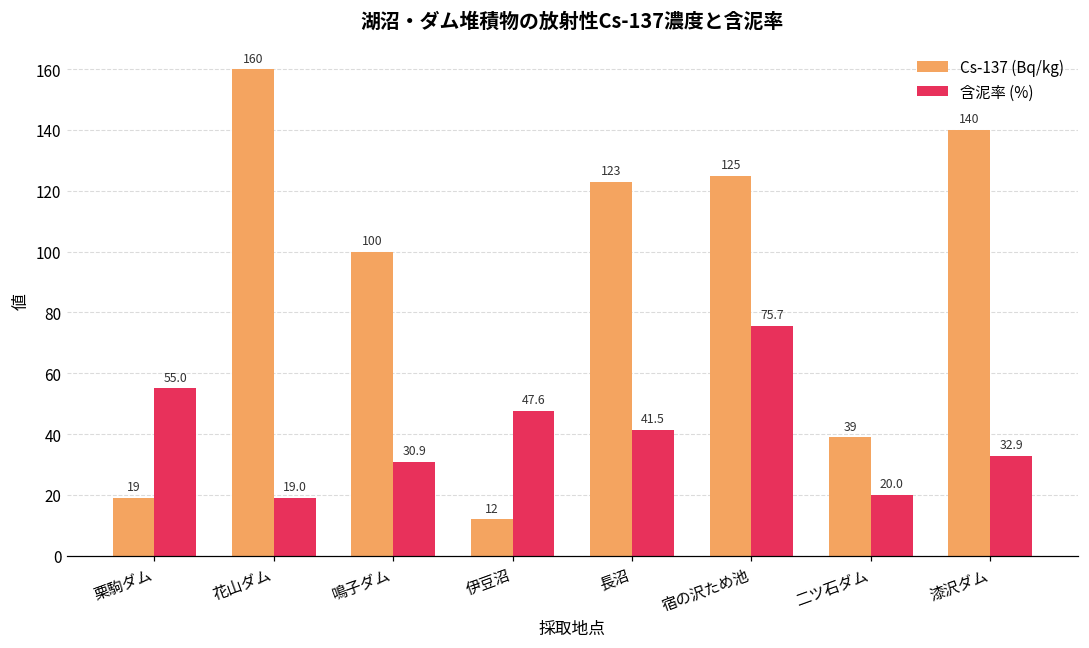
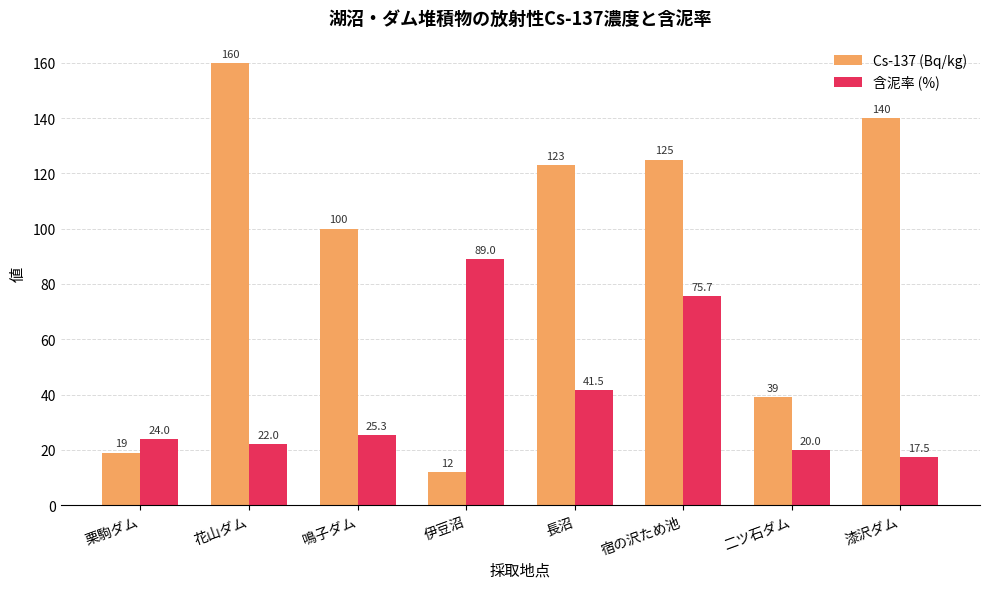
含泥率 (%), 栗駒ダム: 55.0 -> 24.0
含泥率 (%), 花山ダム: 19.0 -> 22.0
含泥率 (%), 鳴子ダム: 30.9 -> 25.3
含泥率 (%), 伊豆沼: 47.6 -> 89.0
含泥率 (%), 漆沢ダム: 32.9 -> 17.5
